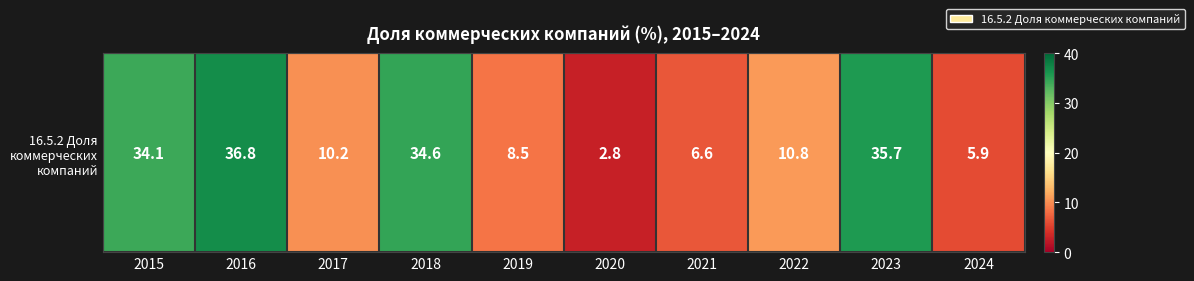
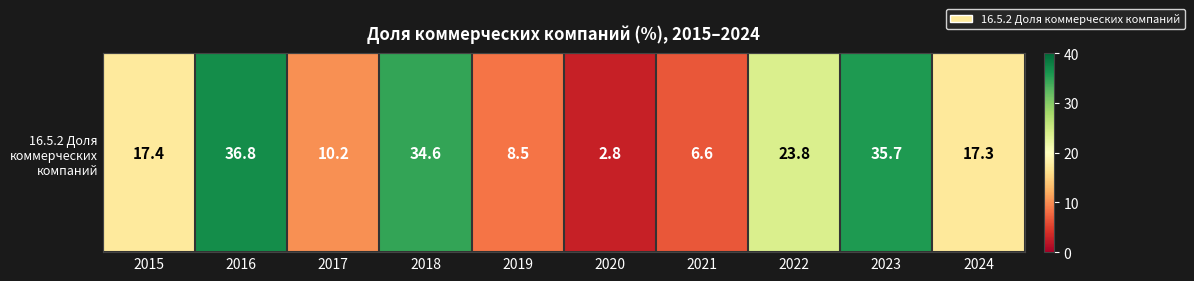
16.5.2 Доля коммерческих компаний, 2015: 34.1 -> 17.4
16.5.2 Доля коммерческих компаний, 2022: 10.8 -> 23.8
16.5.2 Доля коммерческих компаний, 2024: 5.9 -> 17.3
